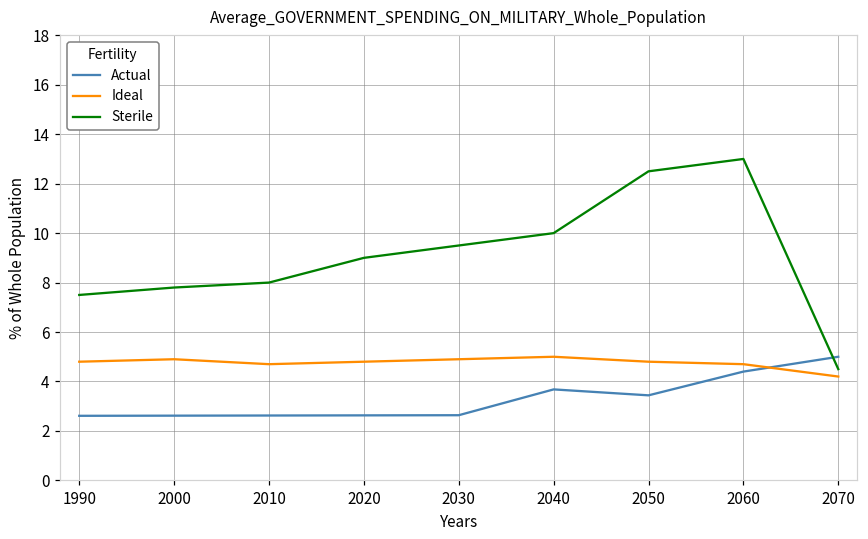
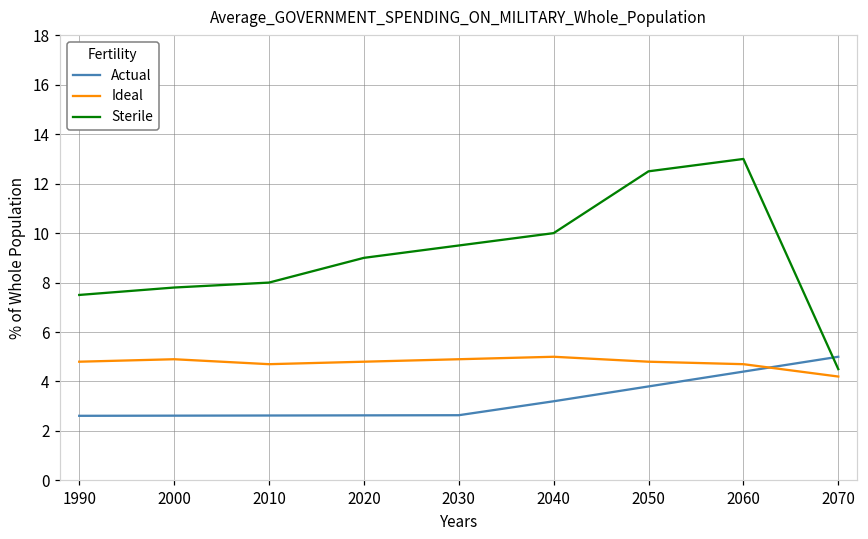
Actual, 2040: 3.7 -> 3.2
Actual, 2050: 3.4 -> 3.8
